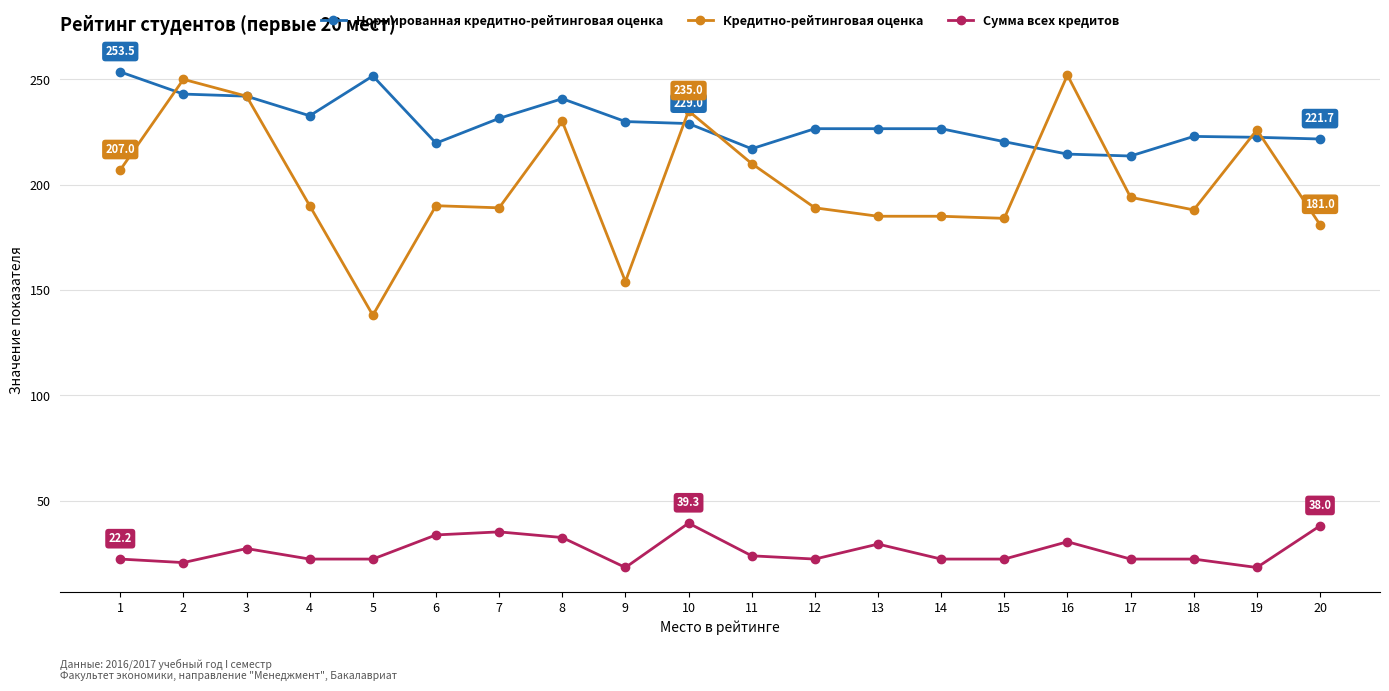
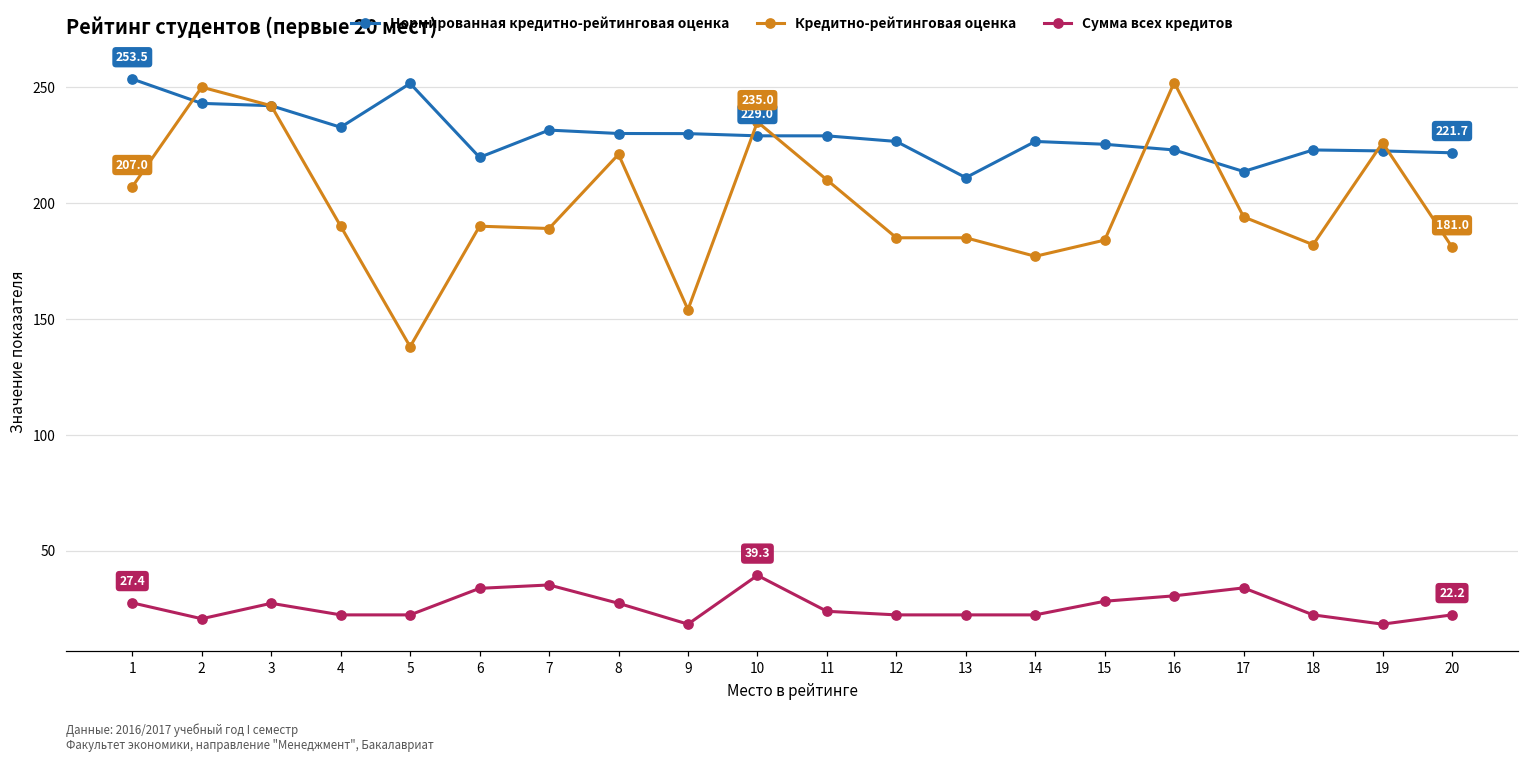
Сумма всех кредитов, 1: 22.2 -> 27.4
Нормированная кредитно-рейтинговая оценка, 8: 241 -> 230
Кредитно-рейтинговая оценка, 8: 230 -> 221
Сумма всех кредитов, 8: 32 -> 27
Нормированная кредитно-рейтинговая оценка, 11: 217 -> 229
Кредитно-рейтинговая оценка, 12: 189 -> 185
Нормированная кредитно-рейтинговая оценка, 13: 227 -> 211
Сумма всех кредитов, 13: 29 -> 22
Кредитно-рейтинговая оценка, 14: 185 -> 177
Нормированная кредитно-рейтинговая оценка, 15: 220 -> 225
Сумма всех кредитов, 15: 22 -> 28
Нормированная кредитно-рейтинговая оценка, 16: 215 -> 223
Сумма всех кредитов, 17: 22 -> 34
Кредитно-рейтинговая оценка, 18: 188 -> 182
Сумма всех кредитов, 20: 38.0 -> 22.2
